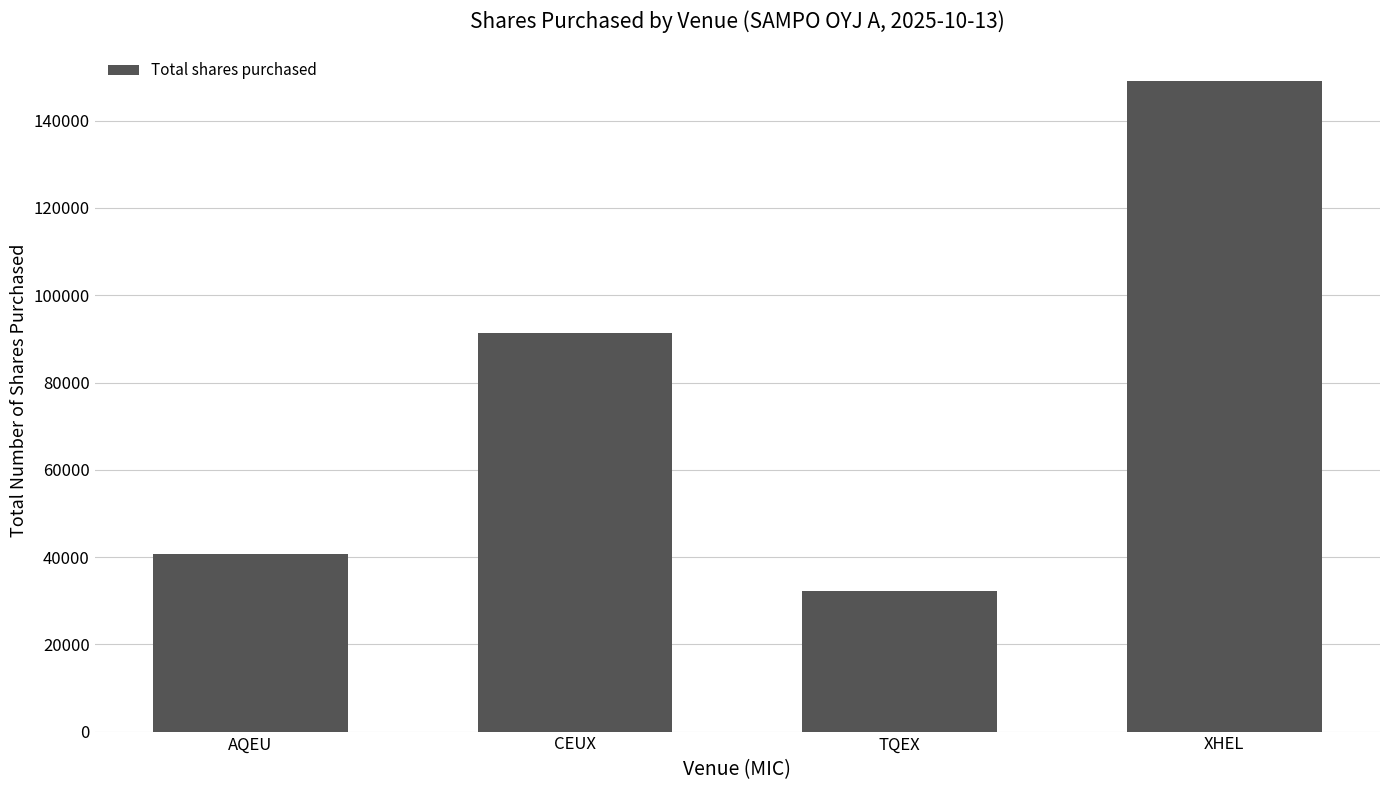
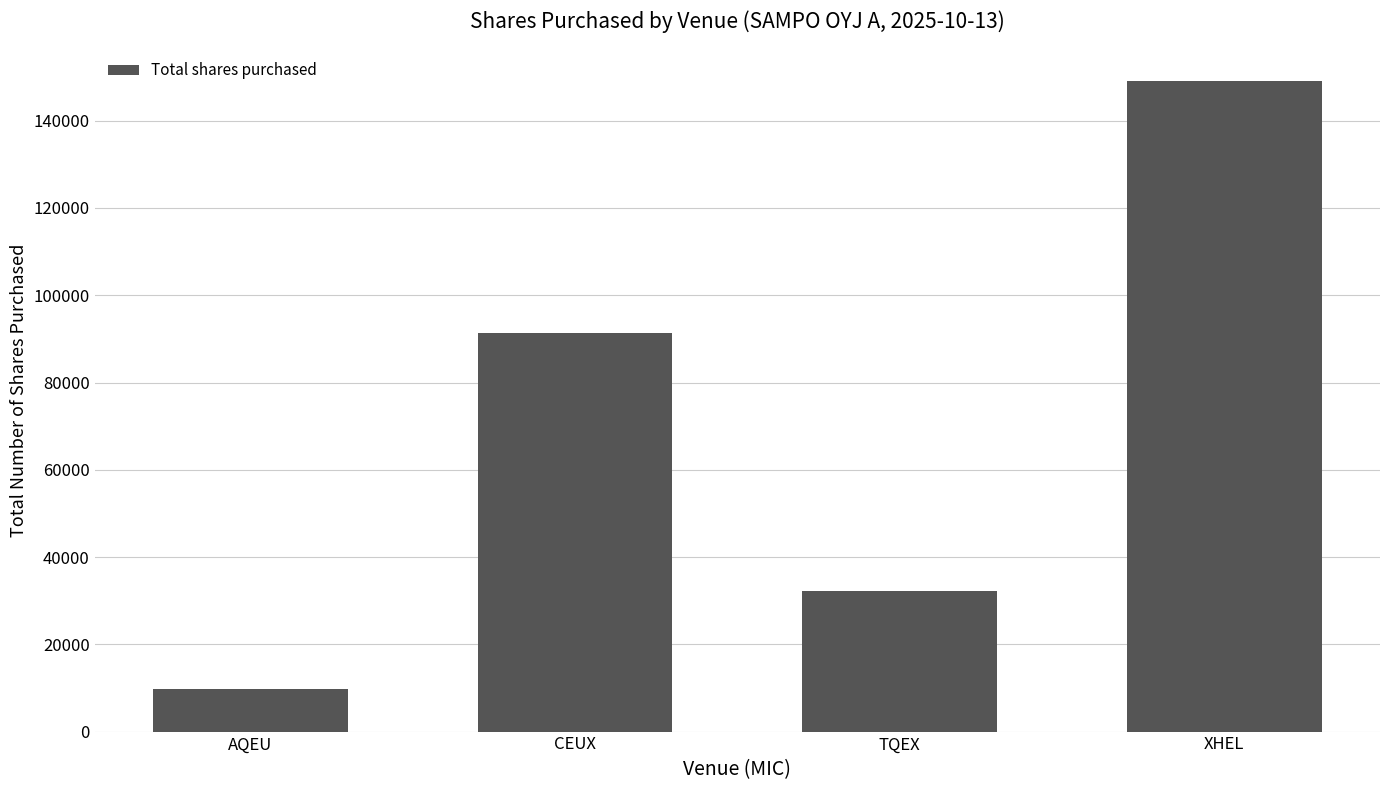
AQEU: 41000 -> 10000
